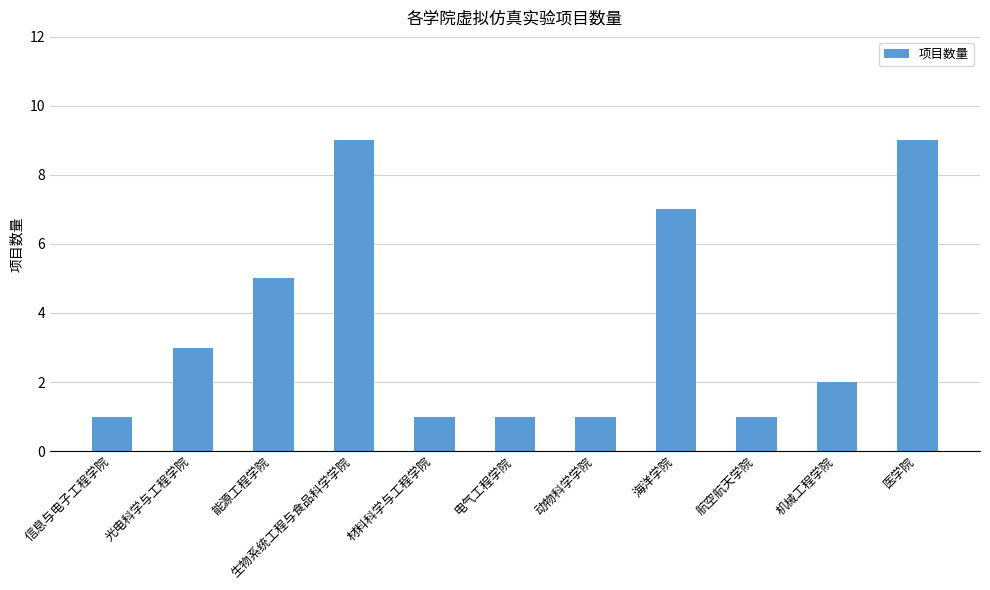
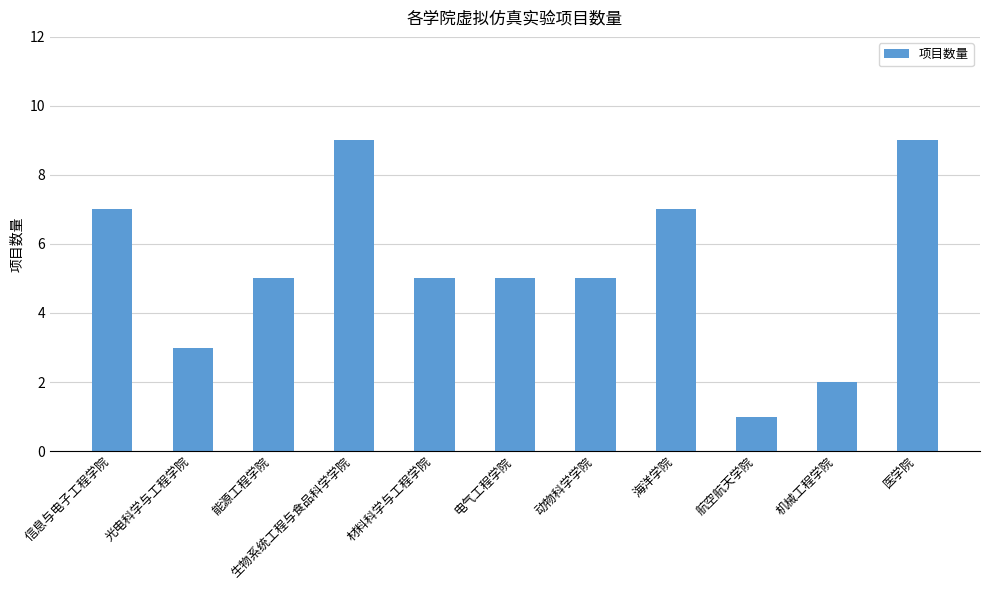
信息与电子工程学院: 1 -> 7
材料科学与工程学院: 1 -> 5
电气工程学院: 1 -> 5
动物科学学院: 1 -> 5
